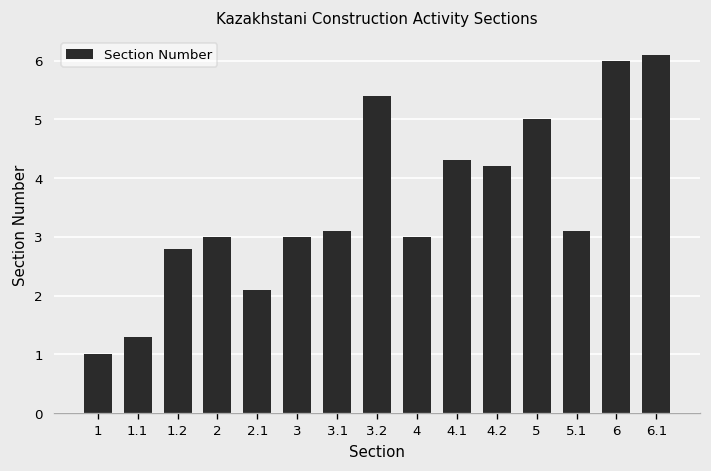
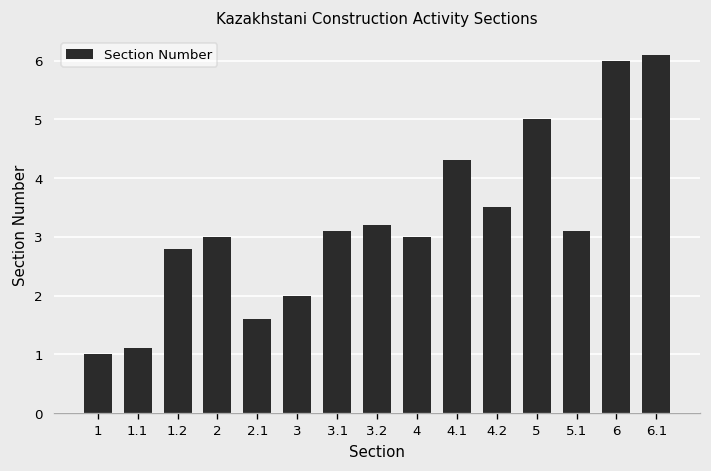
1.1: 1.3 -> 1.1
2.1: 2.1 -> 1.6
3: 3 -> 2
3.2: 5.4 -> 3.2
4.2: 4.2 -> 3.5
